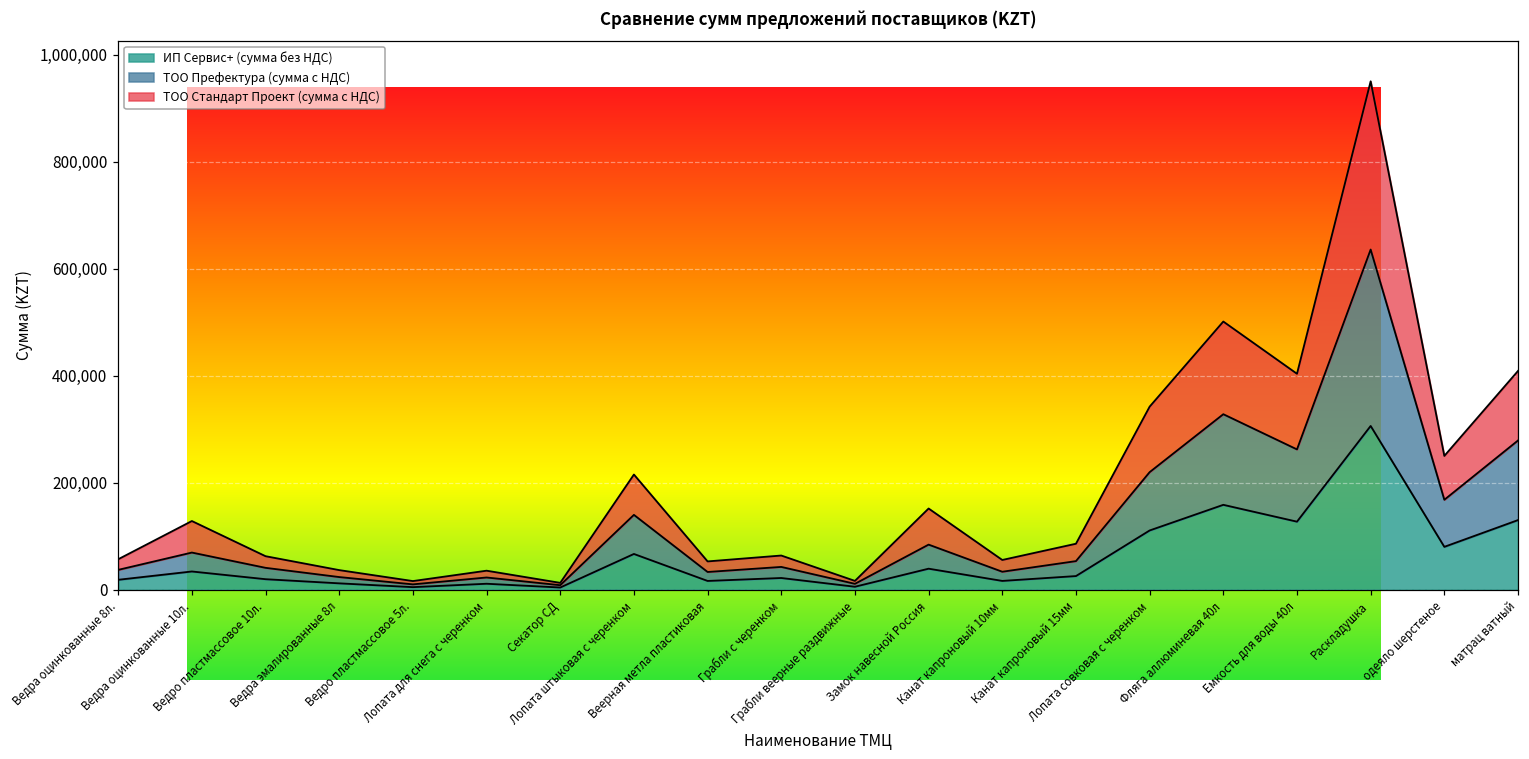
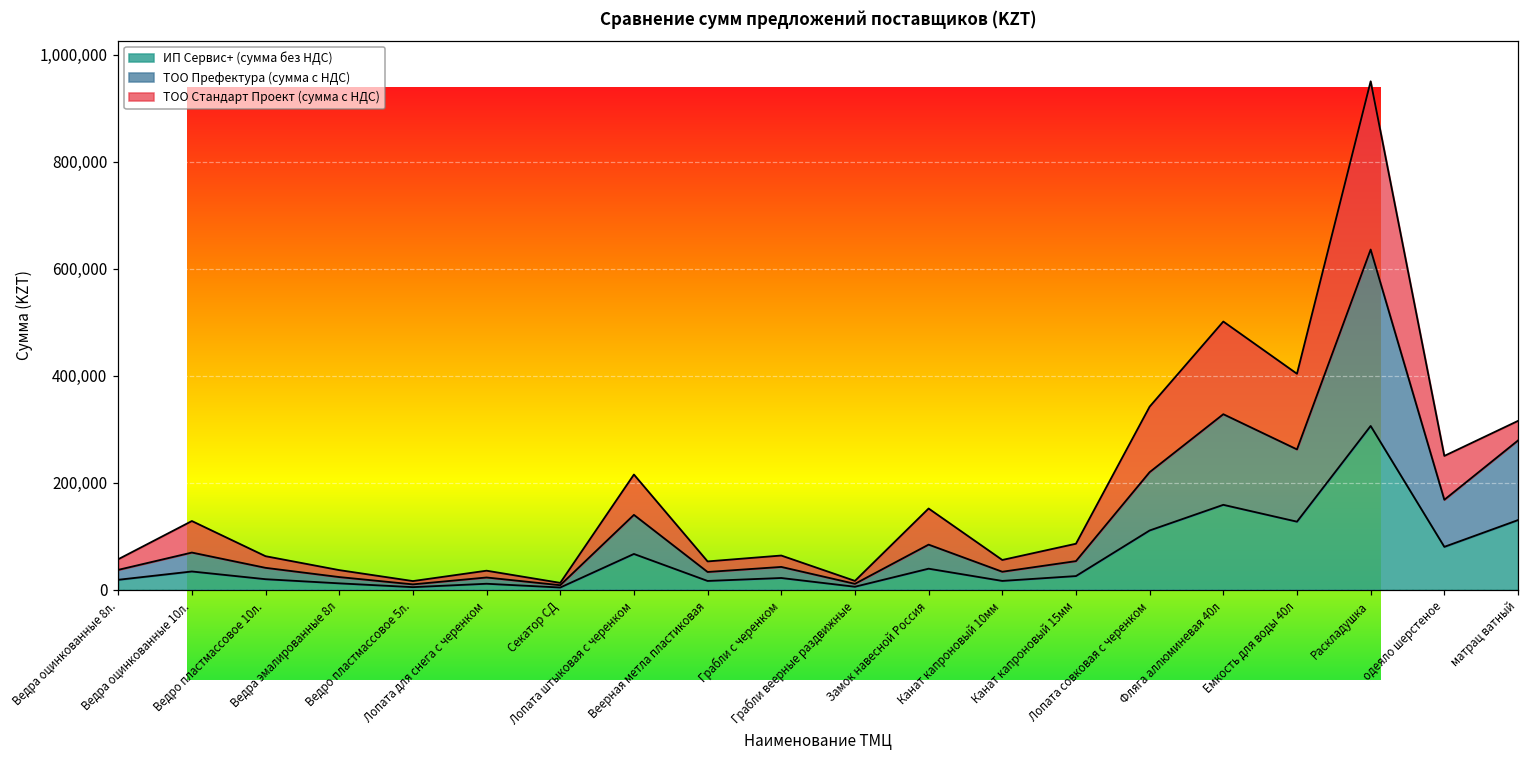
Сравнение сумм предложений поставщиков (KZT), ТОО Стандарт Проект (сумма с НДС), матрац ватный: 130,000 -> 40,000
